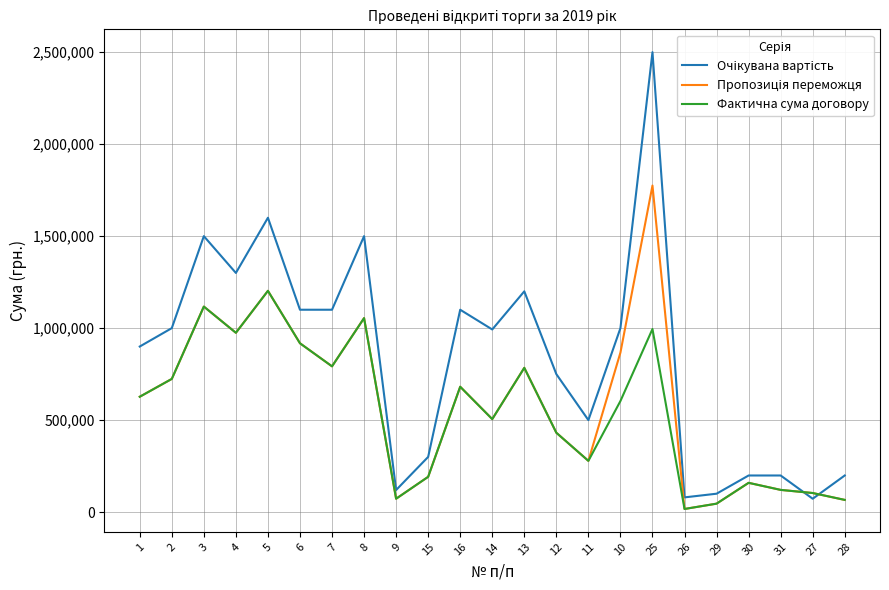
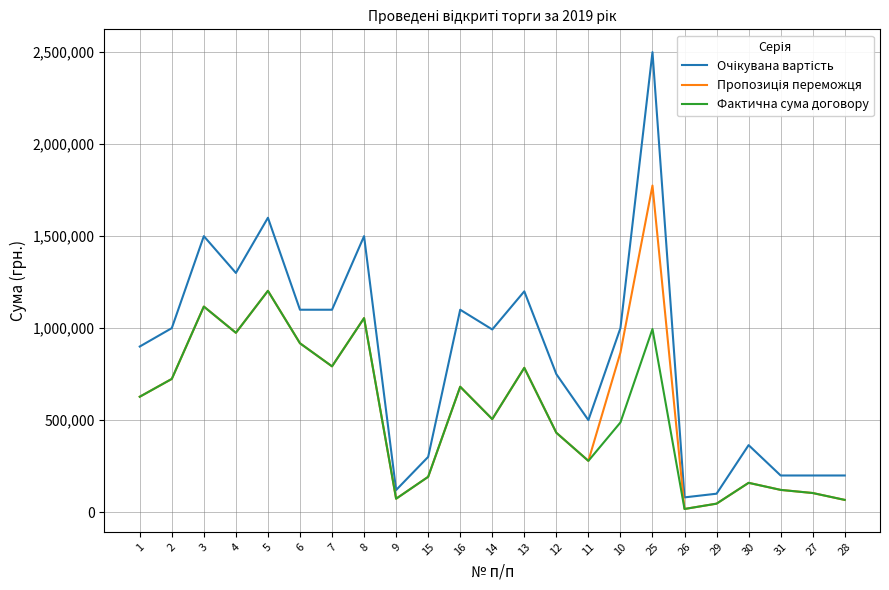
Фактична сума договору, 10: 600,000 -> 490,000
Очікувана вартість, 30: 200,000 -> 360,000
Очікувана вартість, 27: 70,000 -> 200,000
